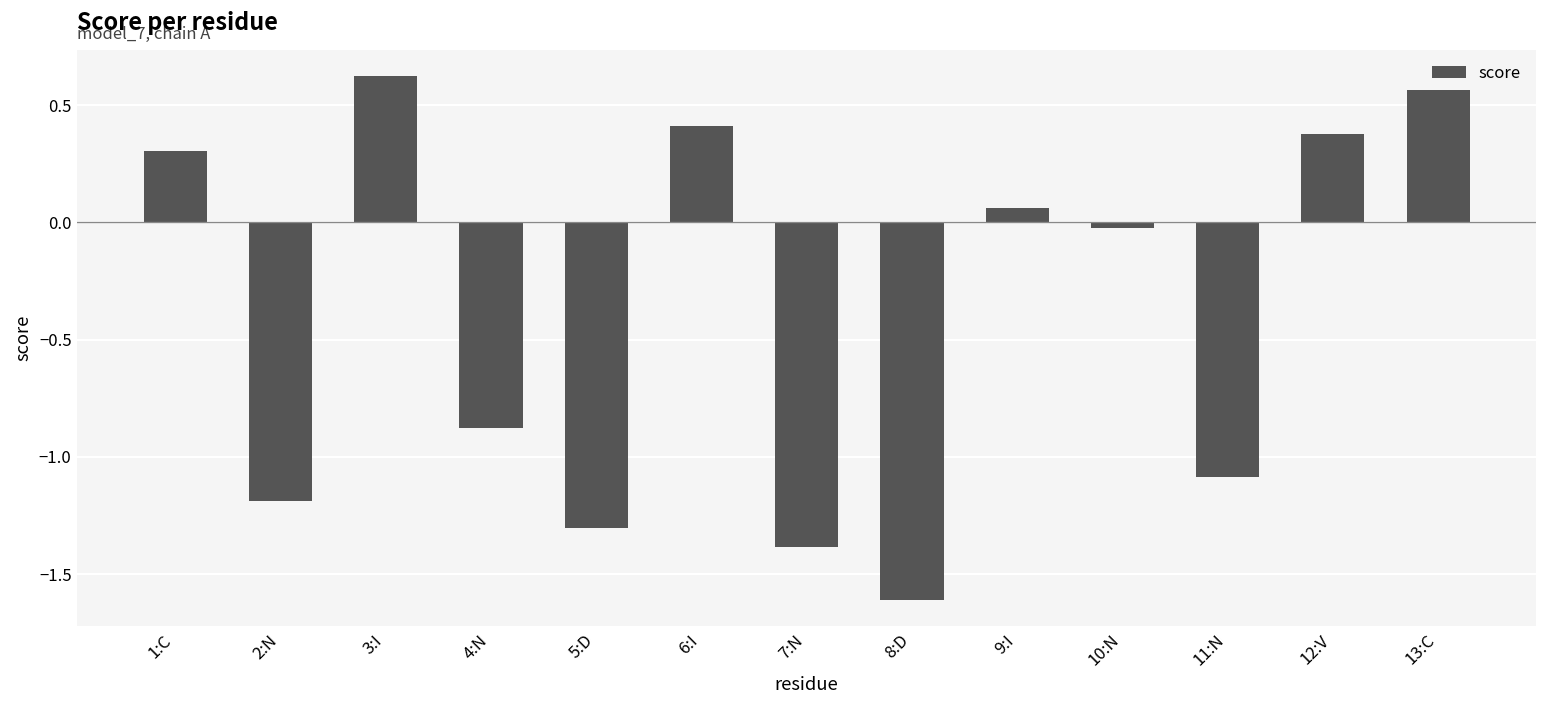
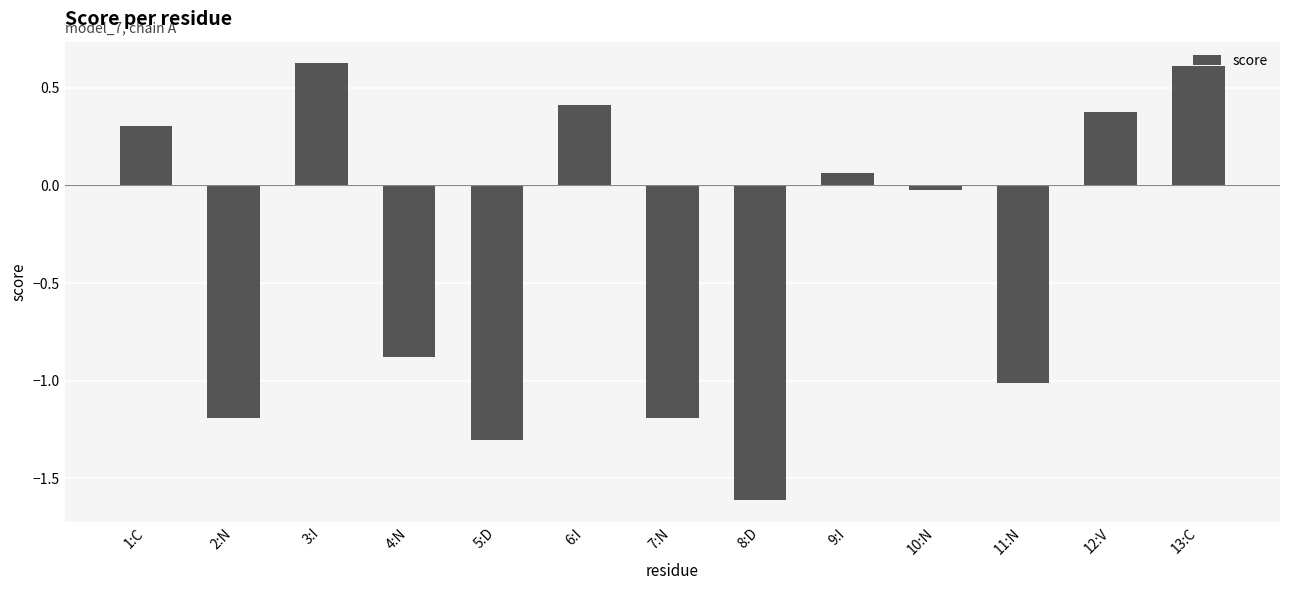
7:N: -1.39 -> -1.19
11:N: -1.09 -> -1.01
13:C: 0.56 -> 0.61
